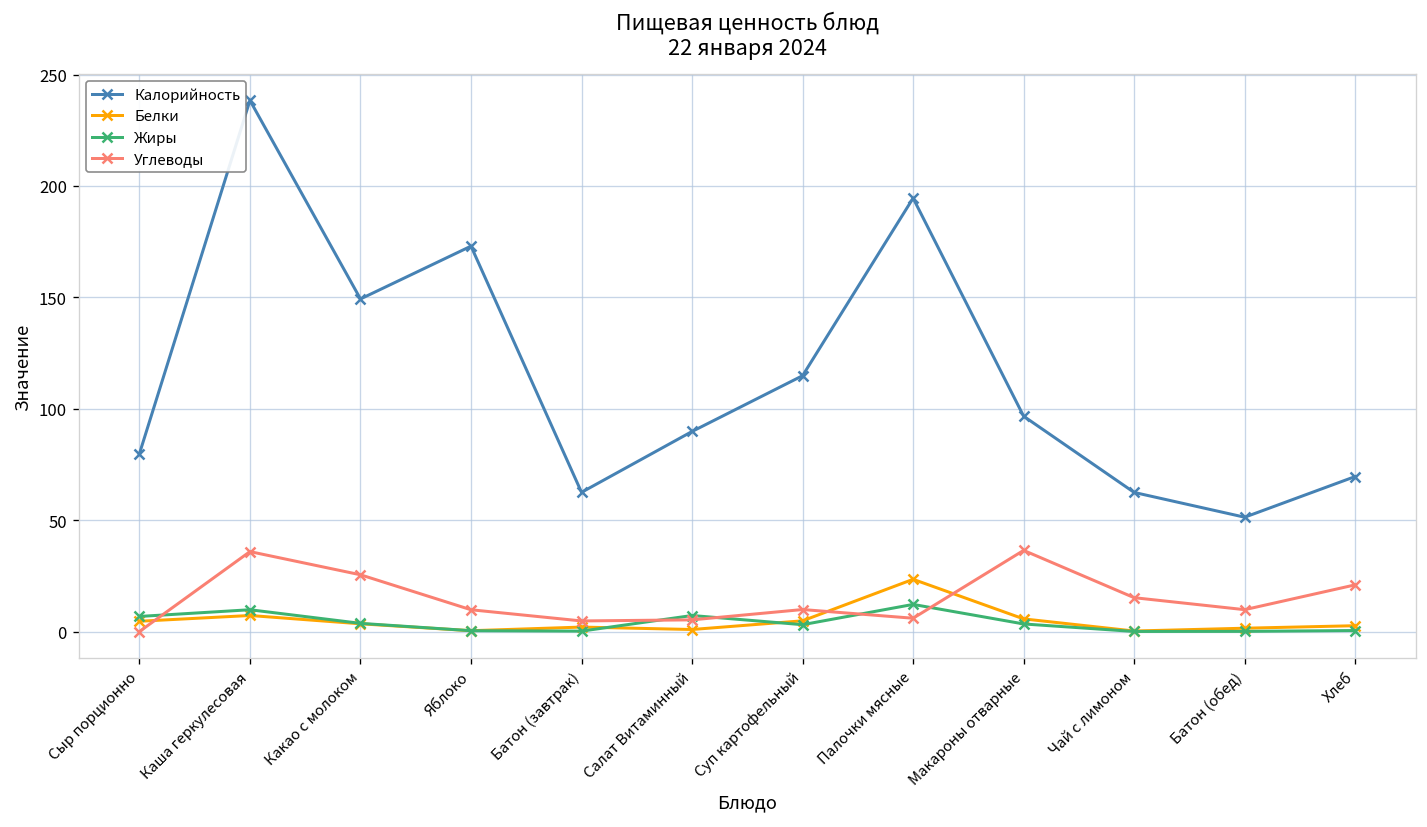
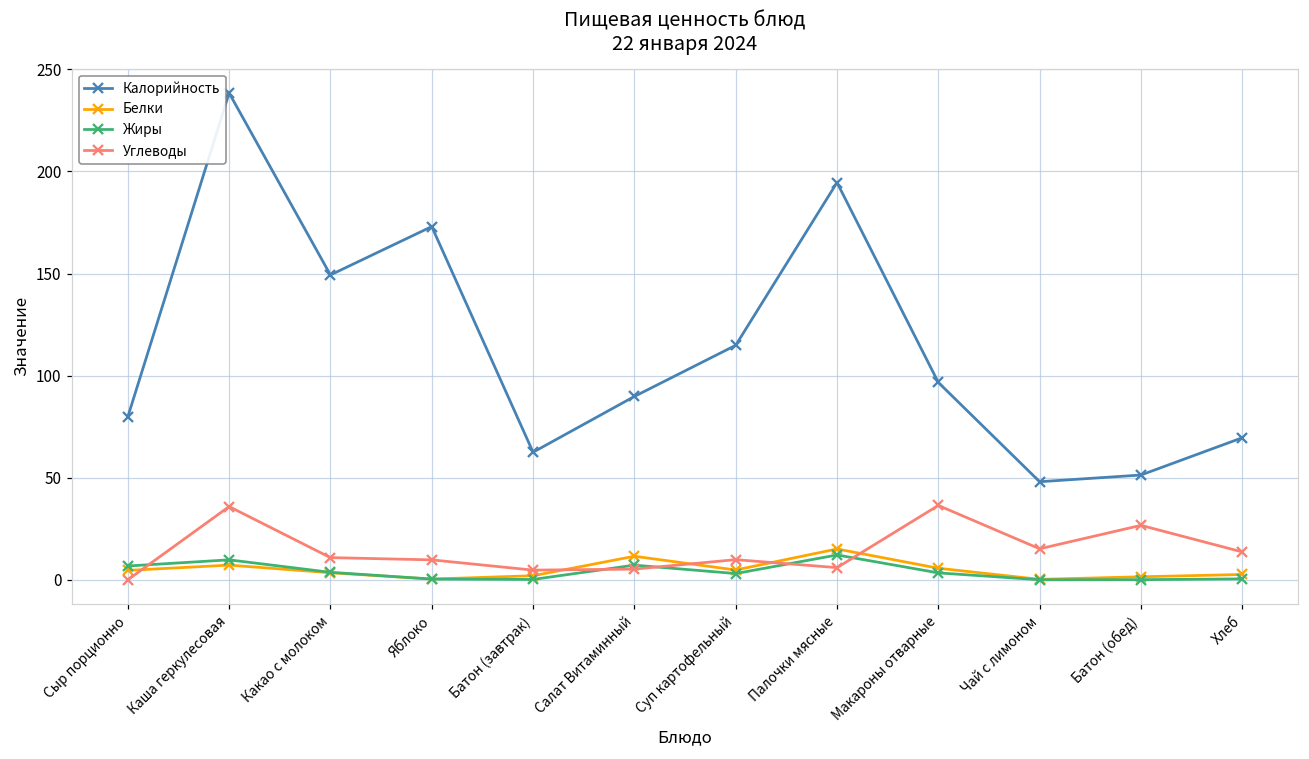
Углеводы, Какао с молоком: 26 -> 11
Белки, Салат Витаминный: 1 -> 12
Белки, Палочки мясные: 23 -> 15
Калорийность, Чай с лимоном: 62 -> 48
Углеводы, Батон (обед): 10 -> 27
Углеводы, Хлеб: 21 -> 14
